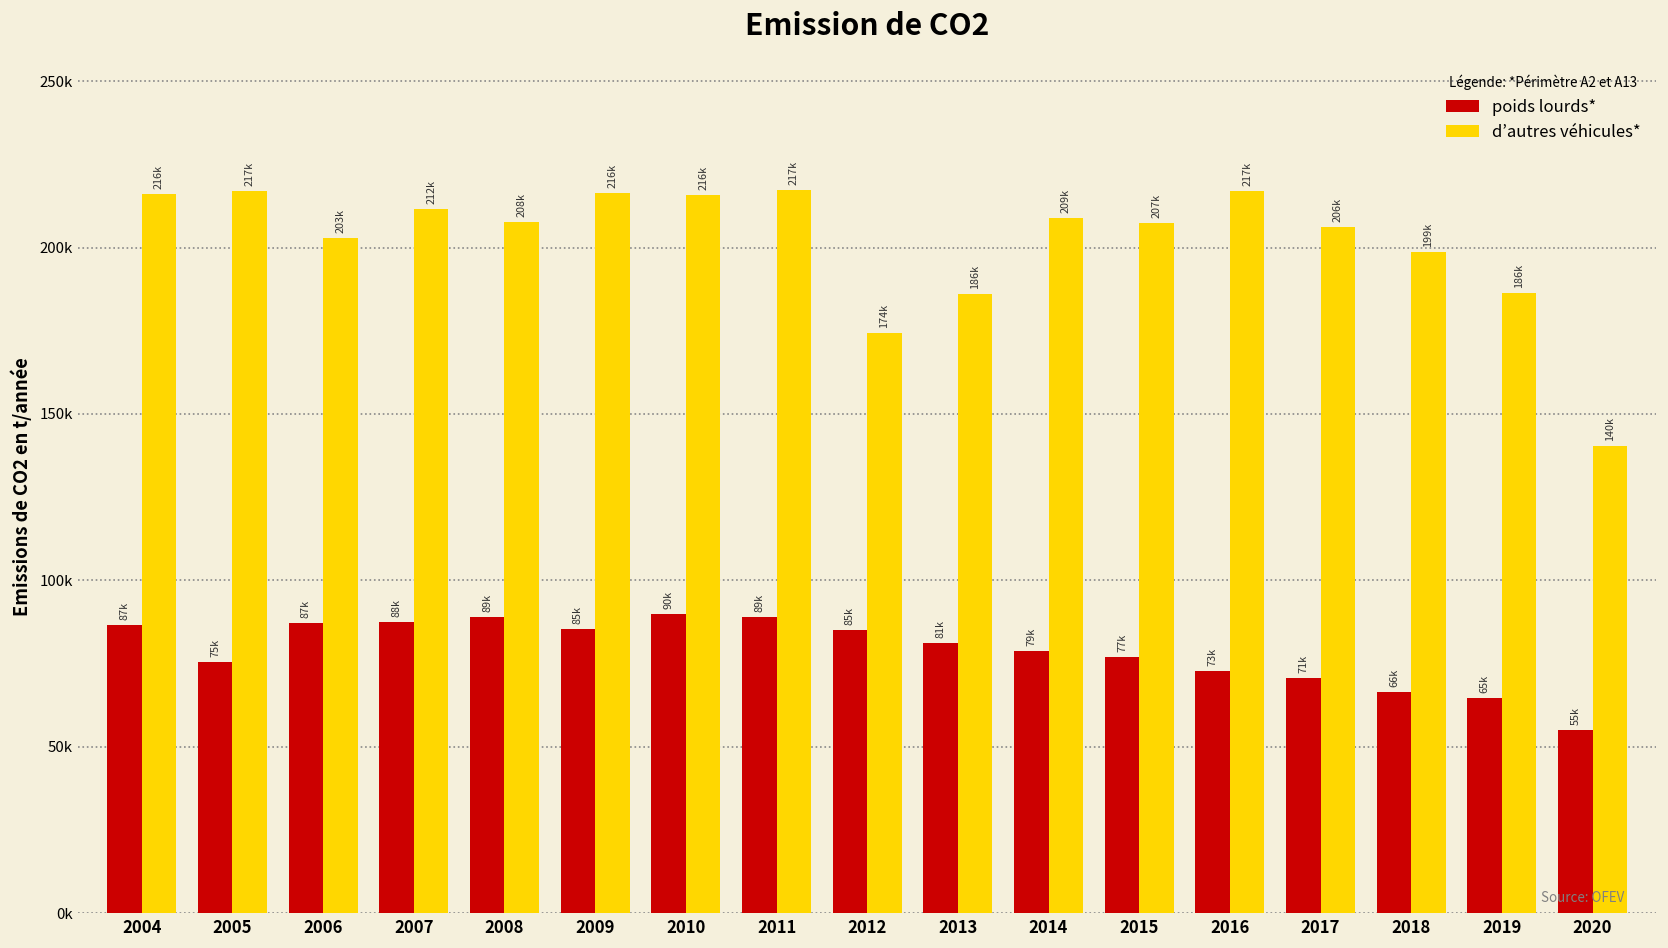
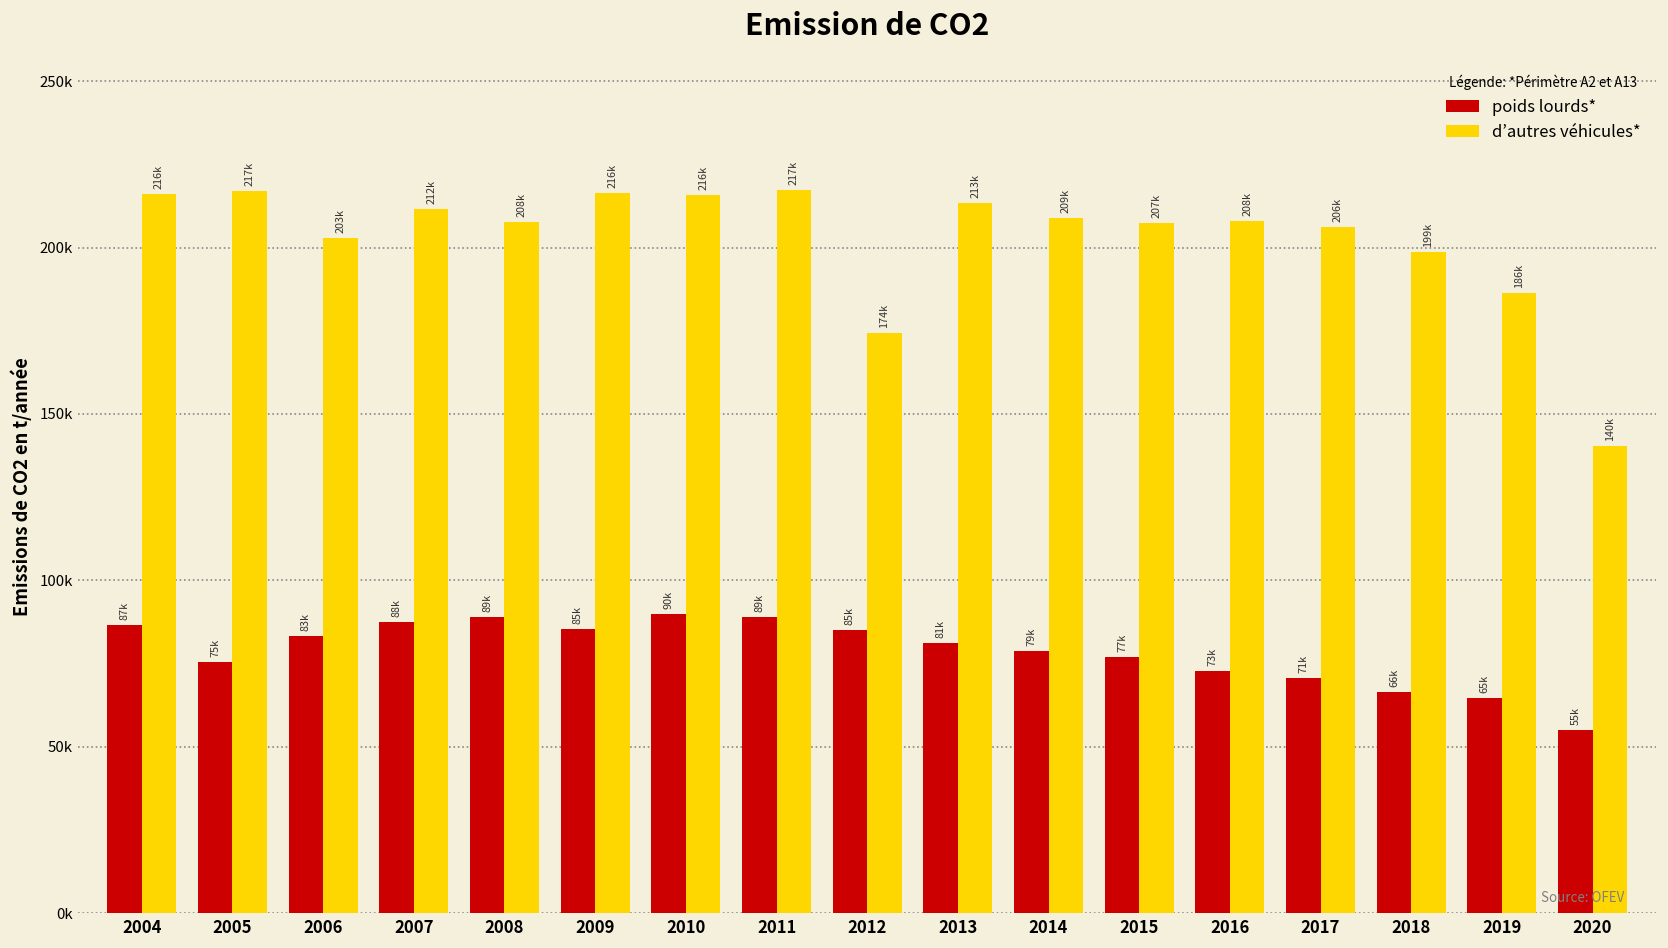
poids lourds*, 2006: 87k -> 83k
d’autres véhicules*, 2013: 186k -> 213k
d’autres véhicules*, 2016: 217k -> 208k
